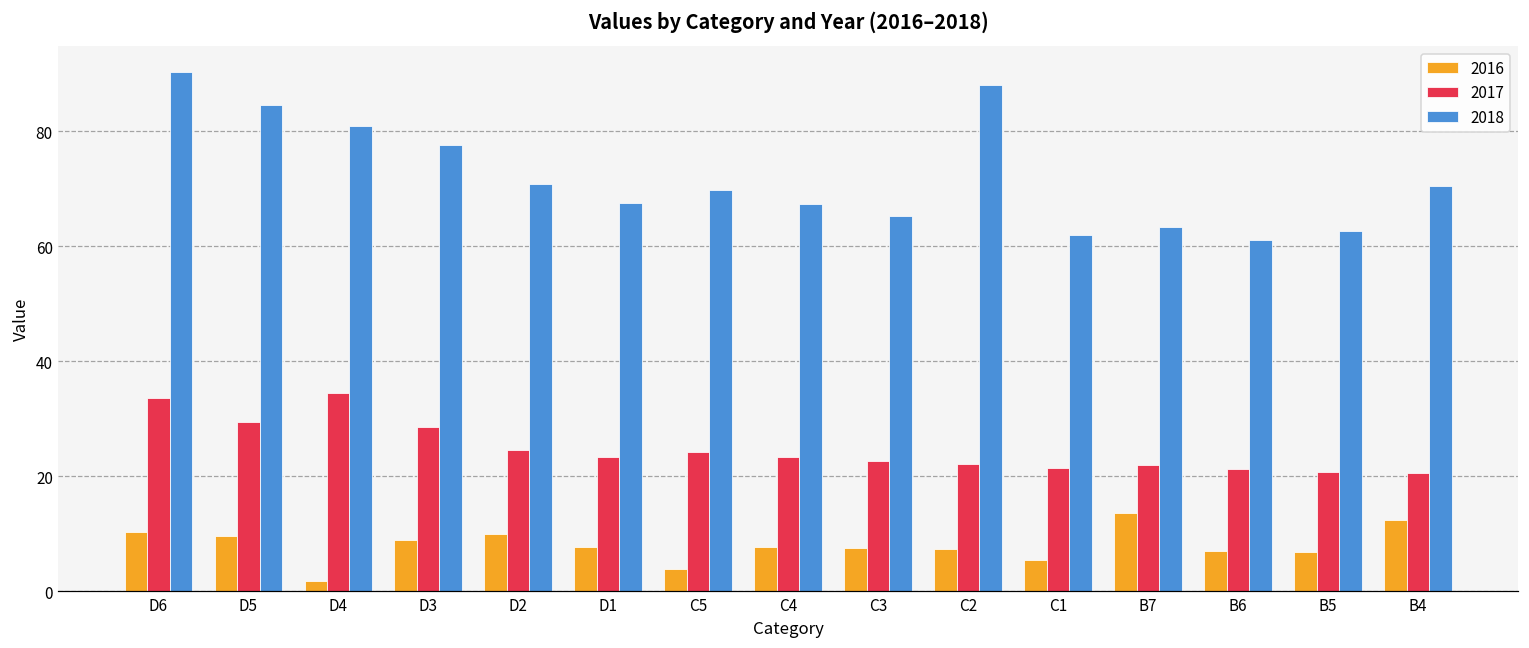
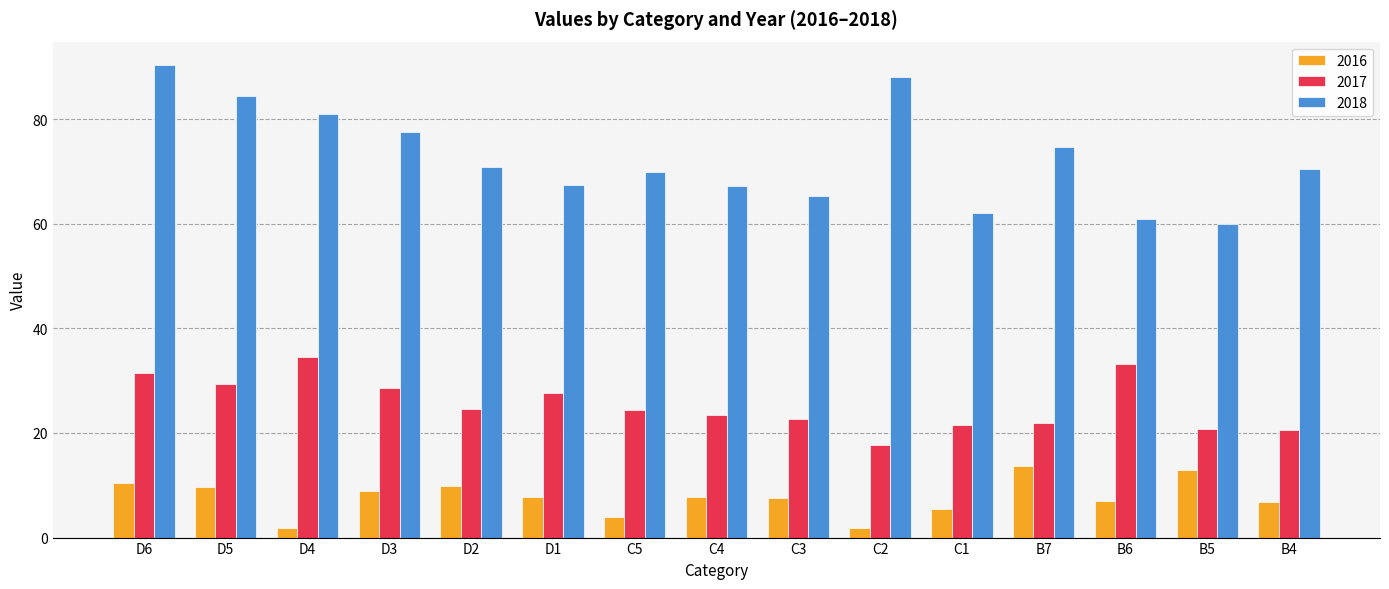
2017, D6: 34 -> 31
2017, D1: 23 -> 28
2016, C2: 7 -> 2
2017, C2: 22 -> 18
2018, B7: 63 -> 75
2017, B6: 21 -> 33
2016, B5: 7 -> 13
2018, B5: 63 -> 60
2016, B4: 13 -> 7
